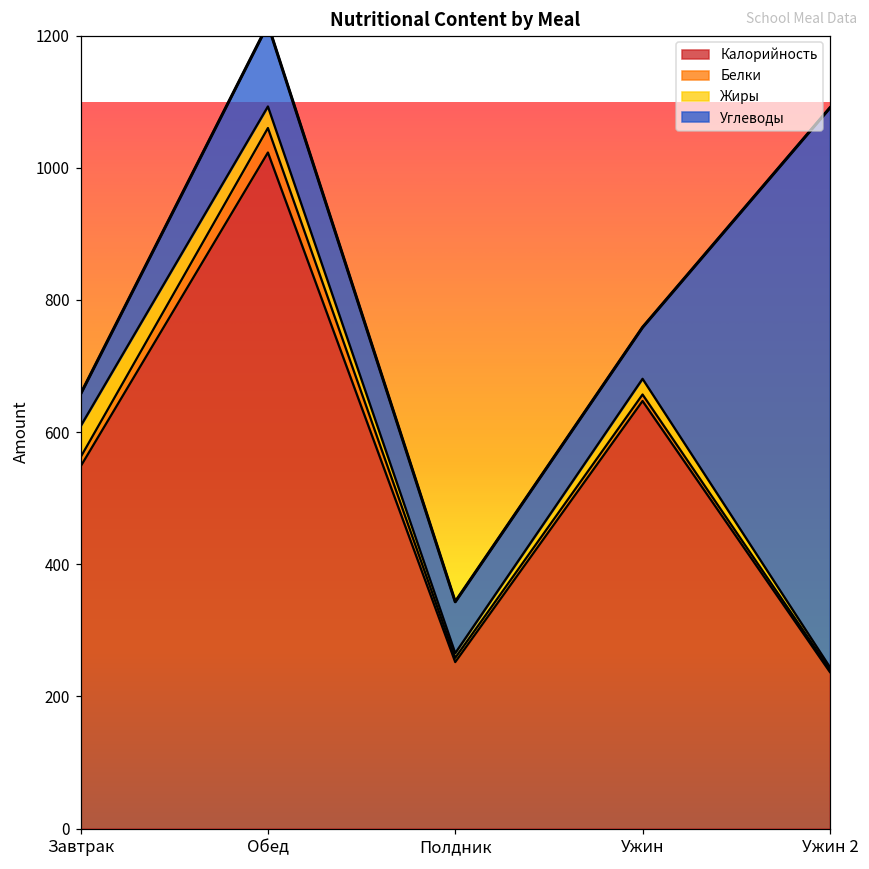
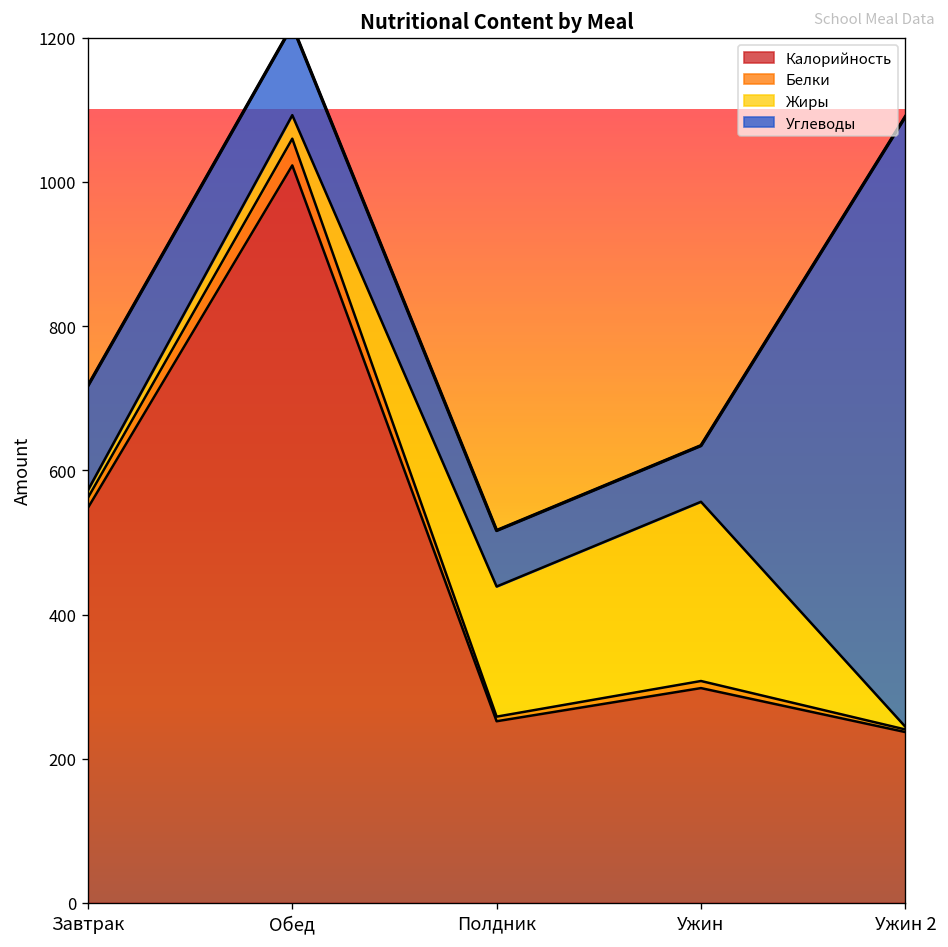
Жиры, Завтрак: 50 -> 10
Углеводы, Завтрак: 50 -> 140
Жиры, Полдник: 10 -> 180
Калорийность, Ужин: 650 -> 300
Жиры, Ужин: 20 -> 250
